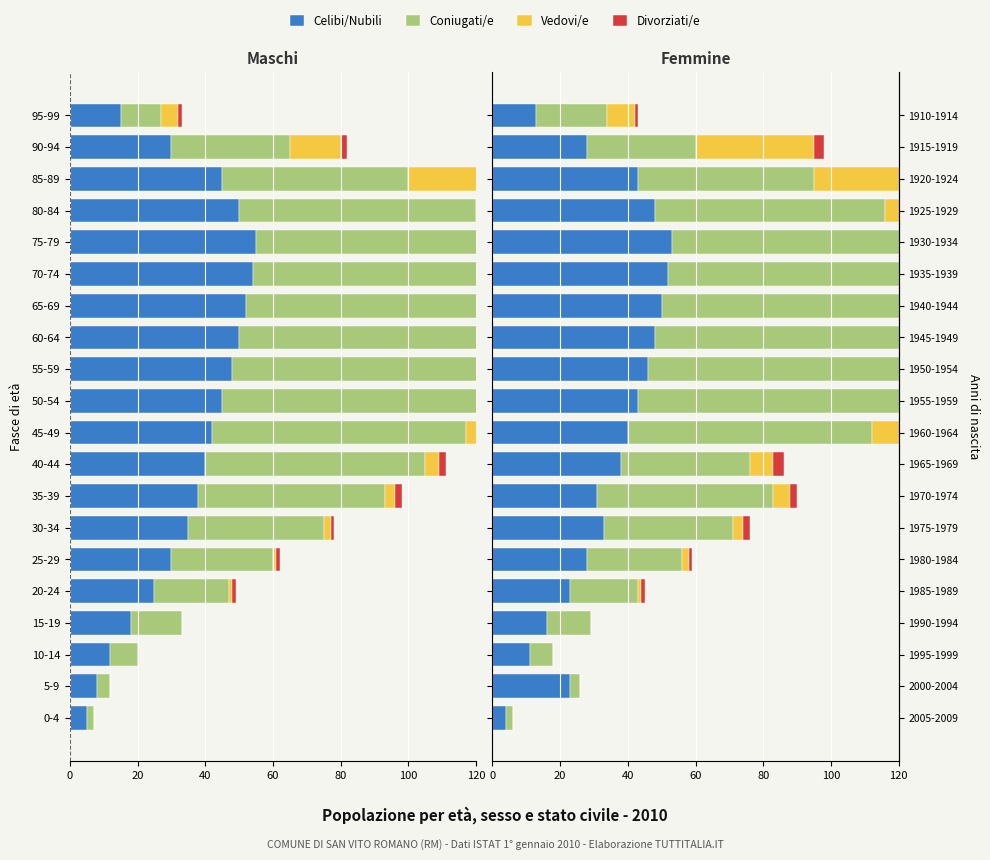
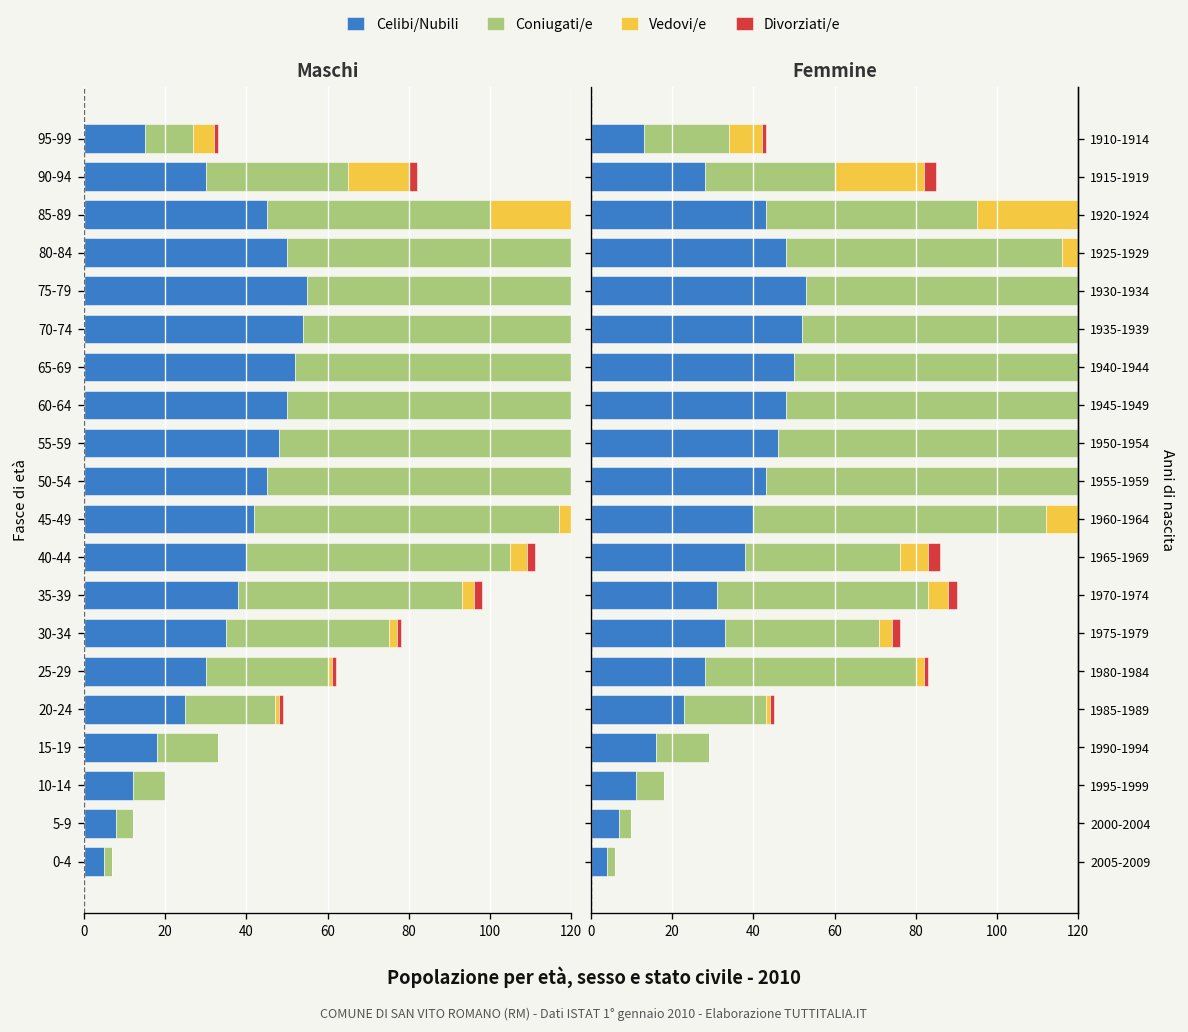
Femmine, Vedovi/e, 1915-1919: 35 -> 22
Femmine, Coniugati/e, 1980-1984: 28 -> 52
Femmine, Celibi/Nubili, 2000-2004: 23 -> 7
